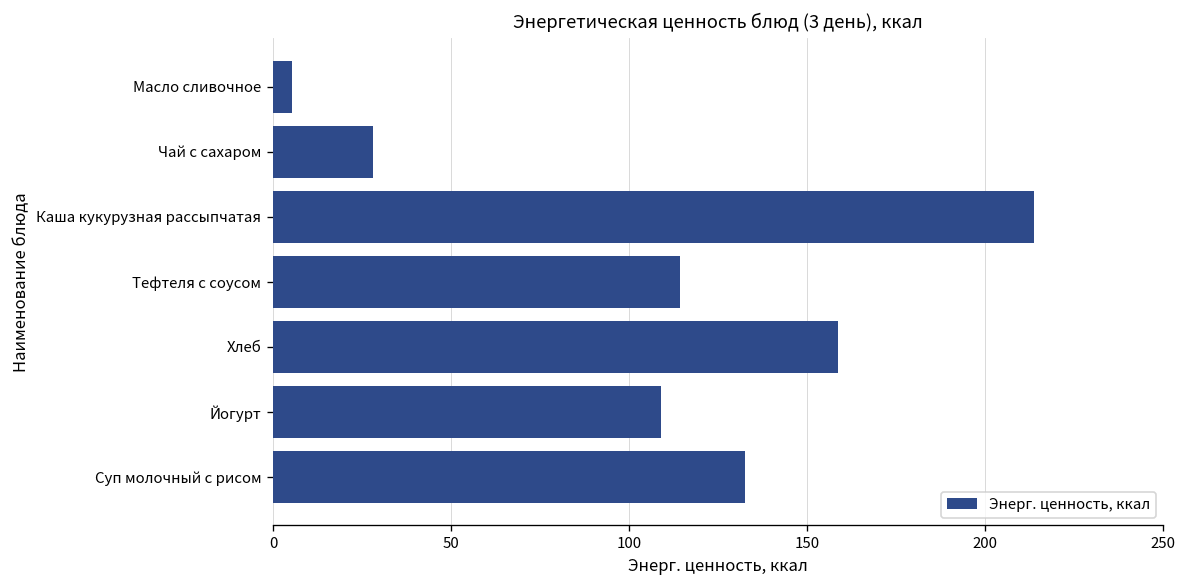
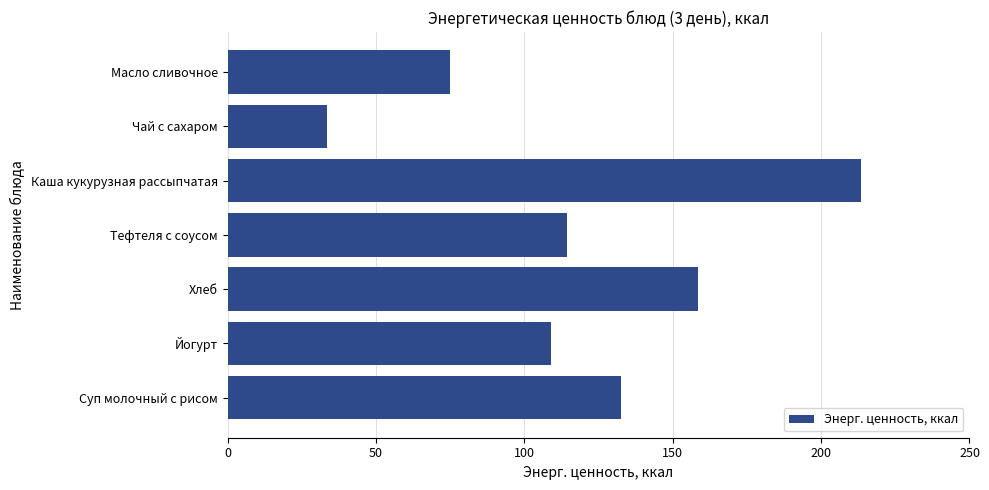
Масло сливочное: 5 -> 75
Чай с сахаром: 28 -> 34
